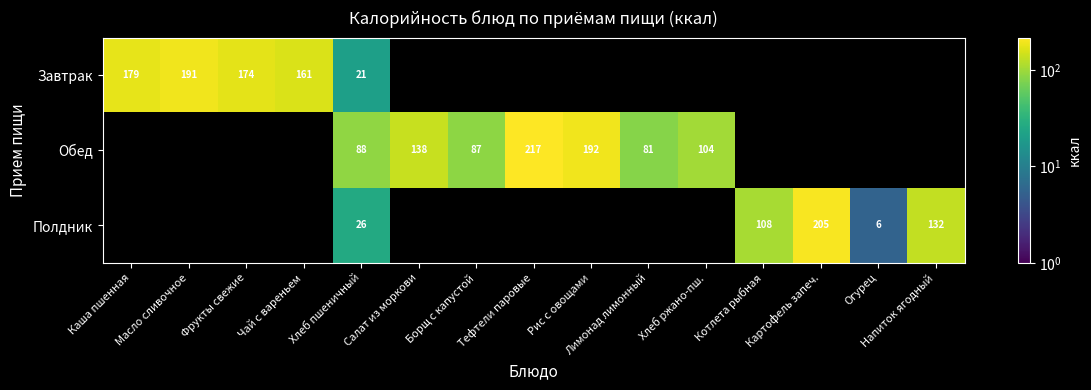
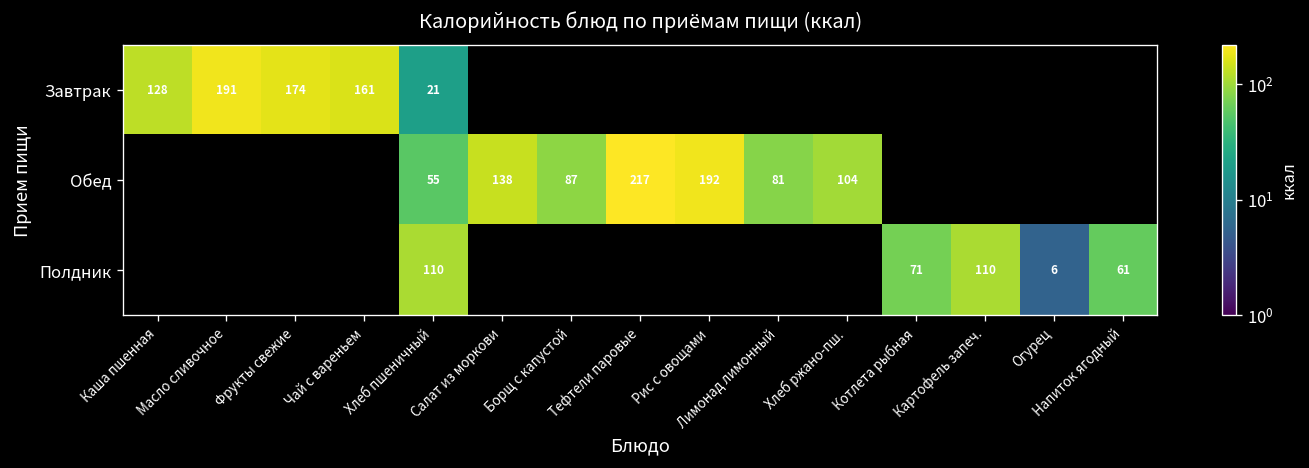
Завтрак, Каша пшенная: 179 -> 128
Обед, Хлеб пшеничный: 88 -> 55
Полдник, Хлеб пшеничный: 26 -> 110
Полдник, Котлета рыбная: 108 -> 71
Полдник, Картофель запеч.: 205 -> 110
Полдник, Напиток ягодный: 132 -> 61
